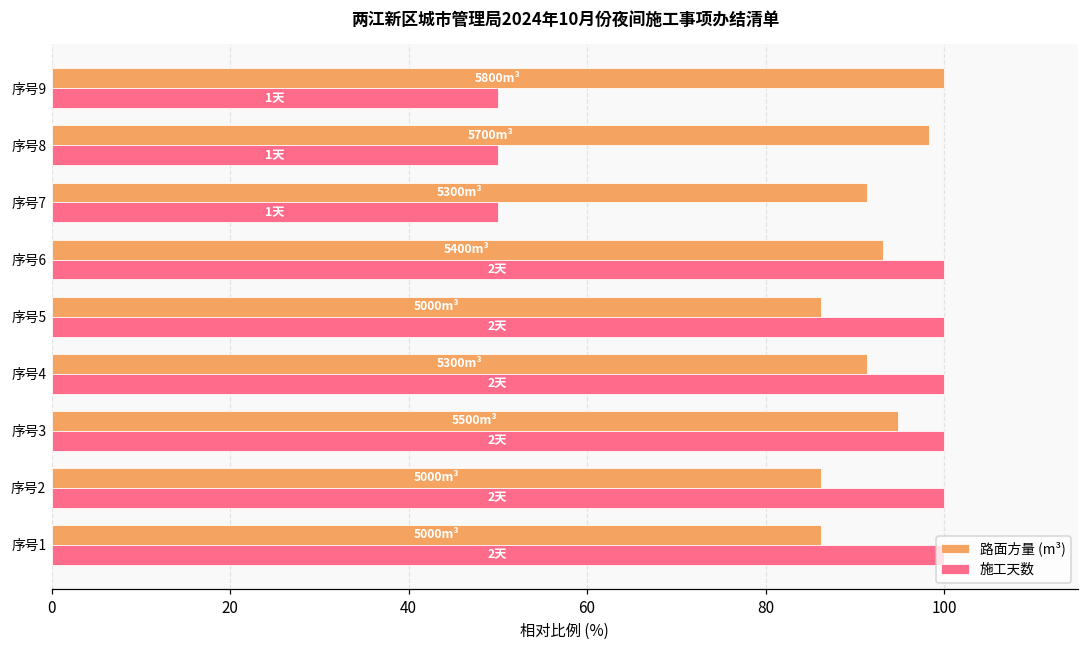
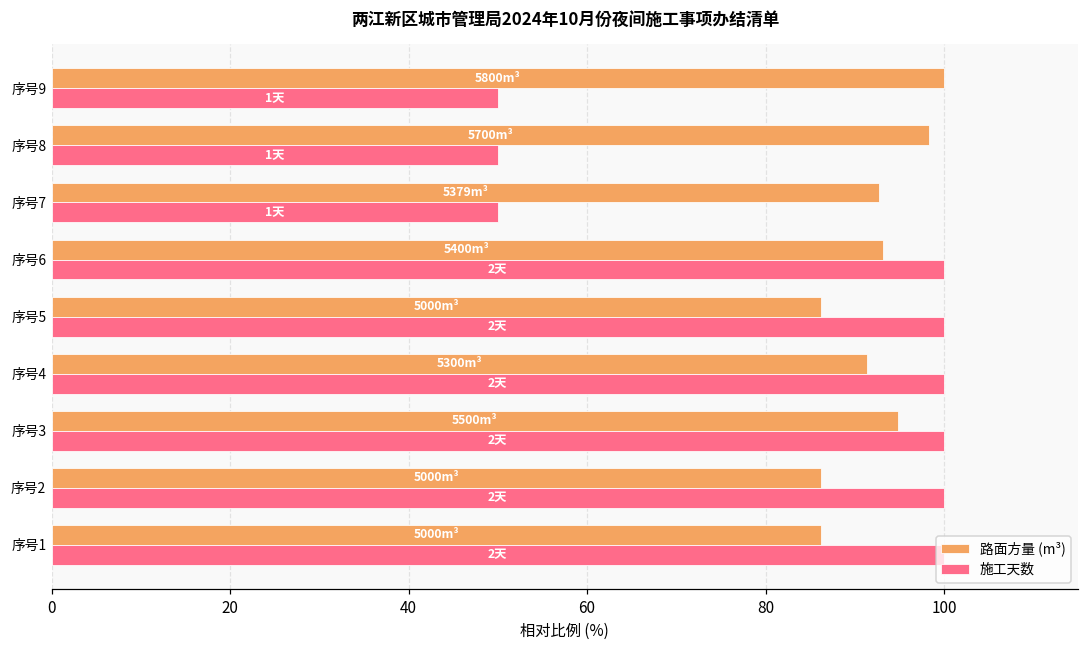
路面方量 (m³), 序号7: 5300m³ -> 5379m³
